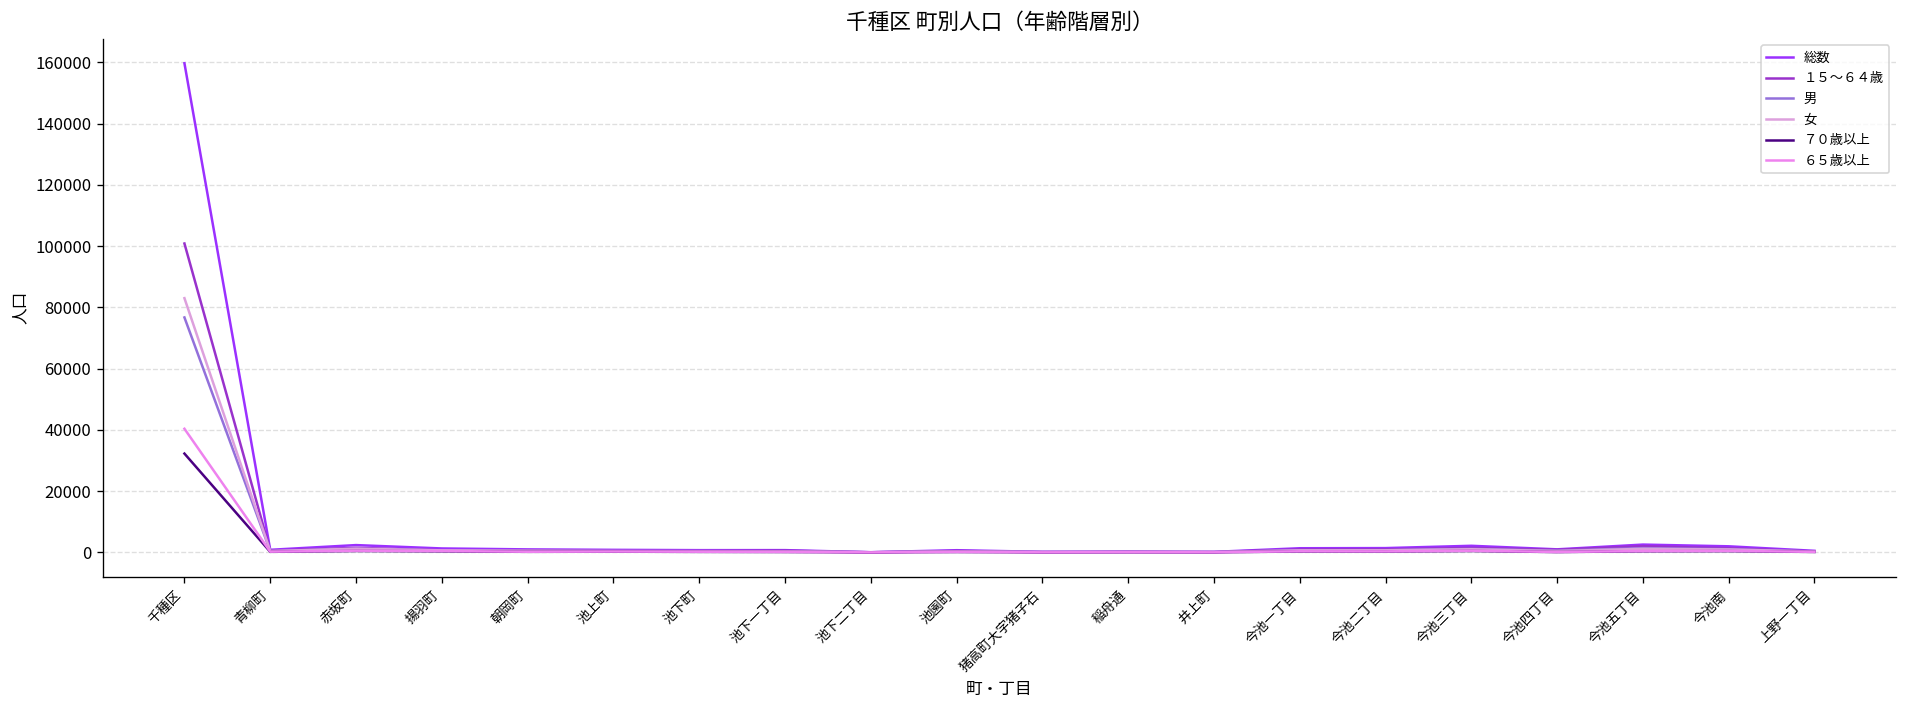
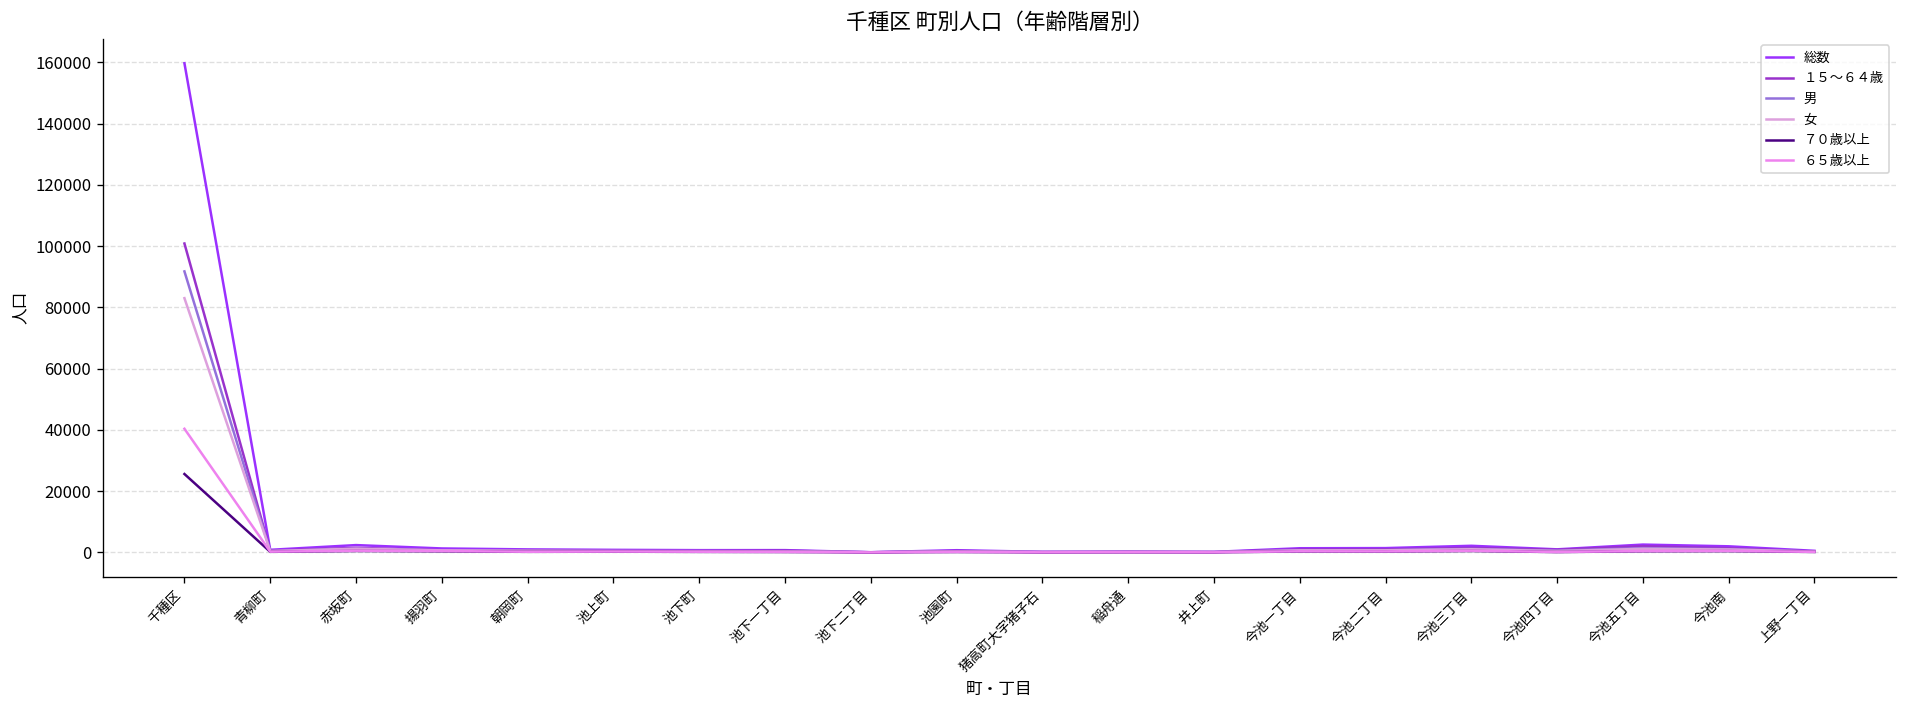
男, 千種区: 77000 -> 92000
７０歳以上, 千種区: 32000 -> 26000
